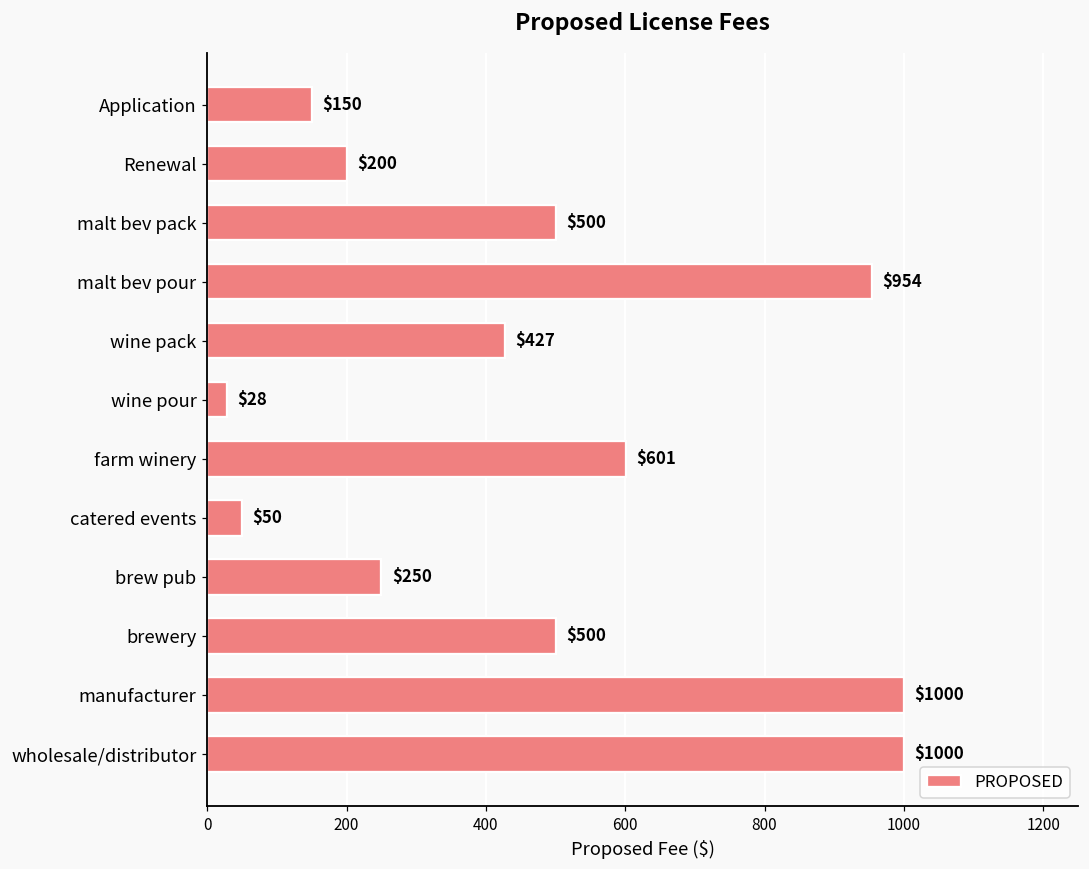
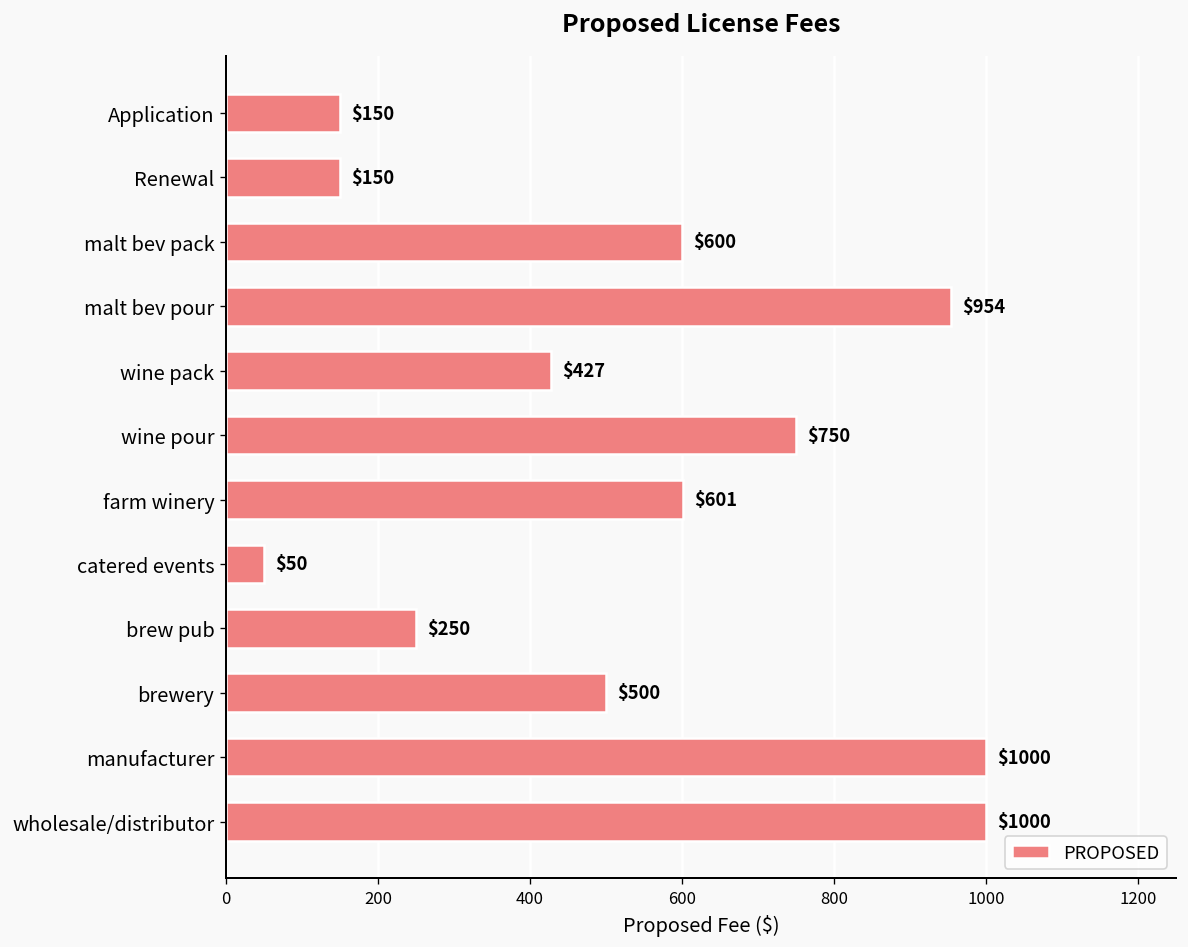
Renewal: $200 -> $150
malt bev pack: $500 -> $600
wine pour: $28 -> $750
